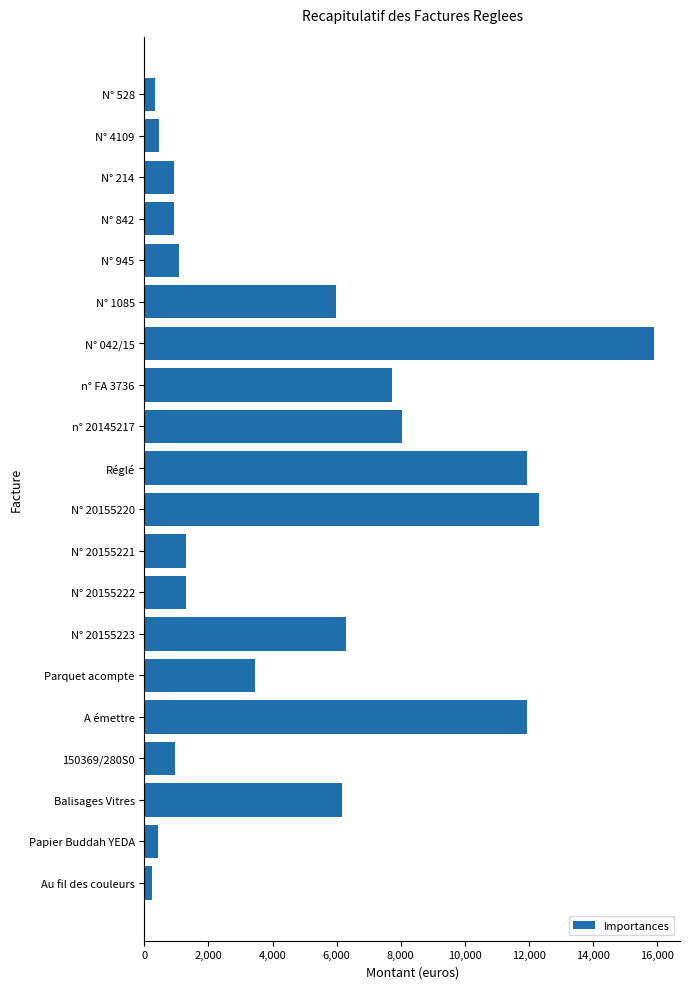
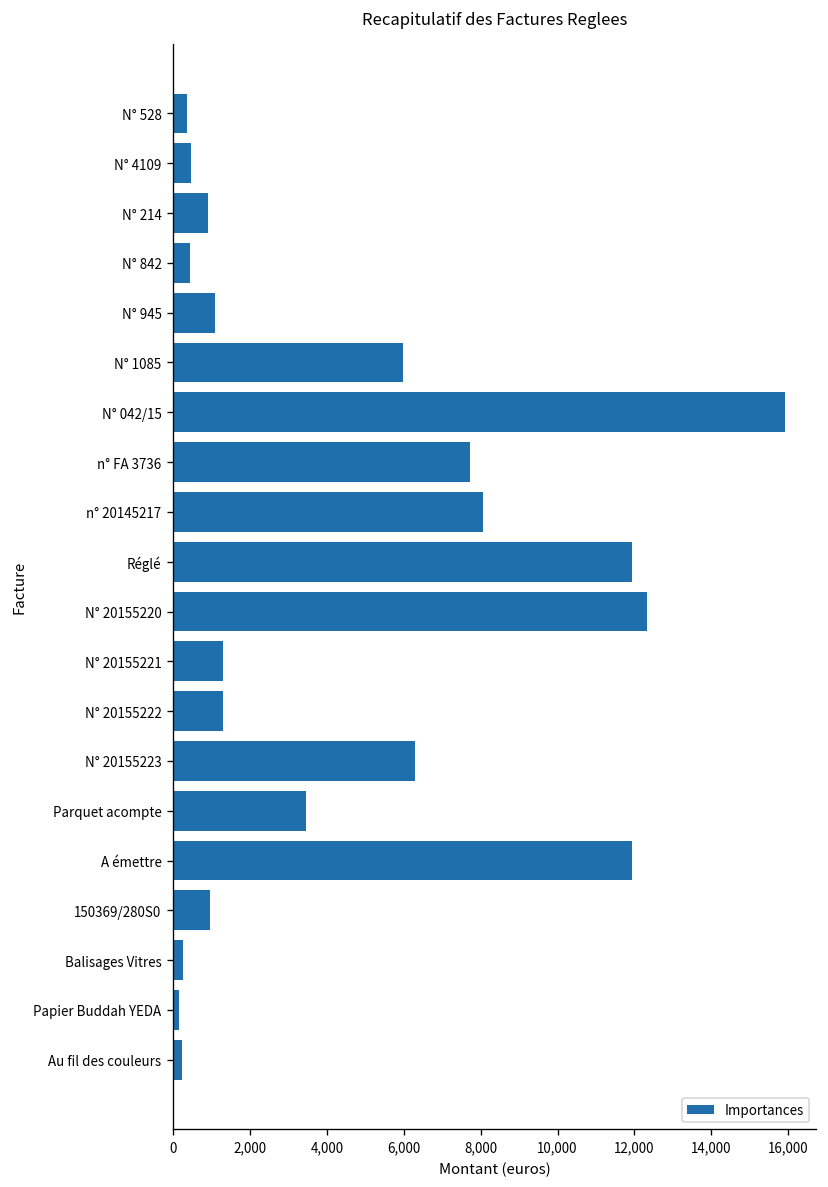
N° 842: 900 -> 400
Balisages Vitres: 6,200 -> 300
Papier Buddah YEDA: 400 -> 200
